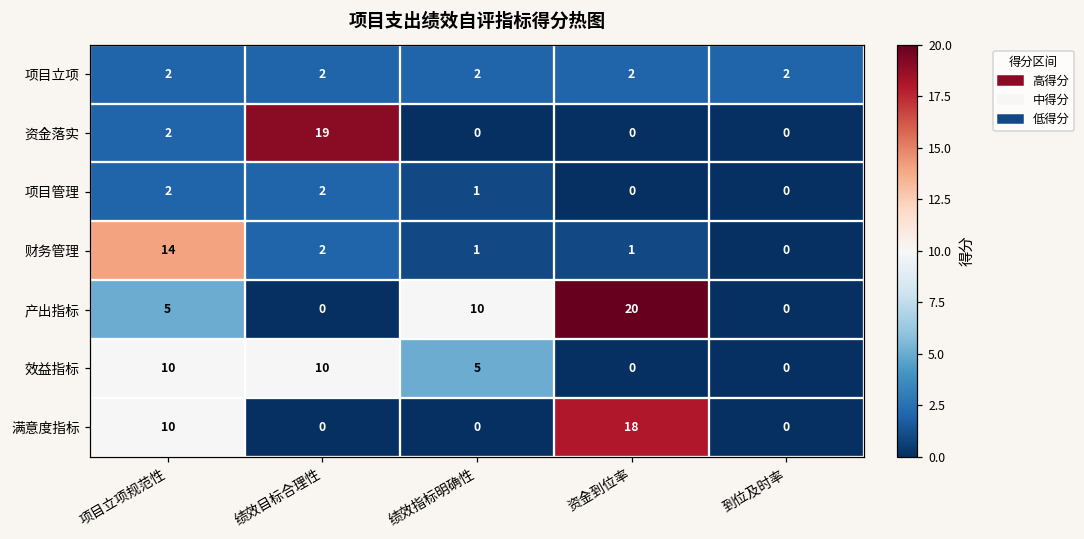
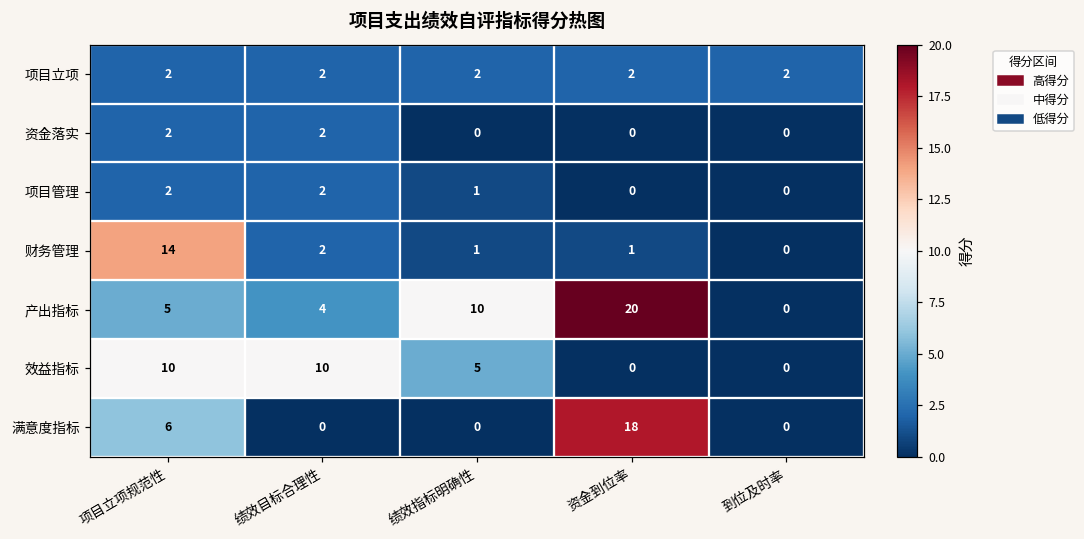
资金落实, 绩效目标合理性: 19 -> 2
产出指标, 绩效目标合理性: 0 -> 4
满意度指标, 项目立项规范性: 10 -> 6
